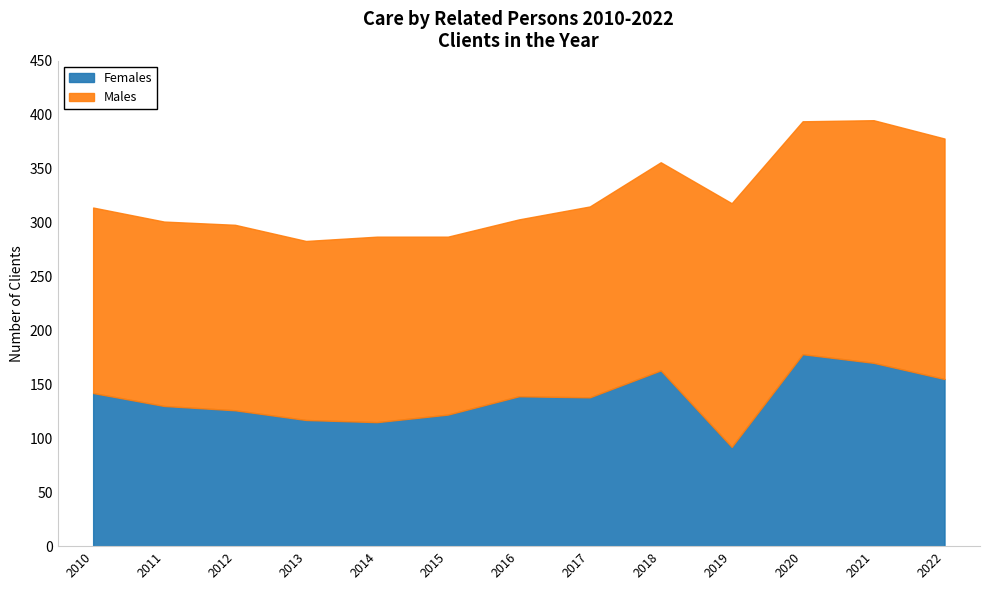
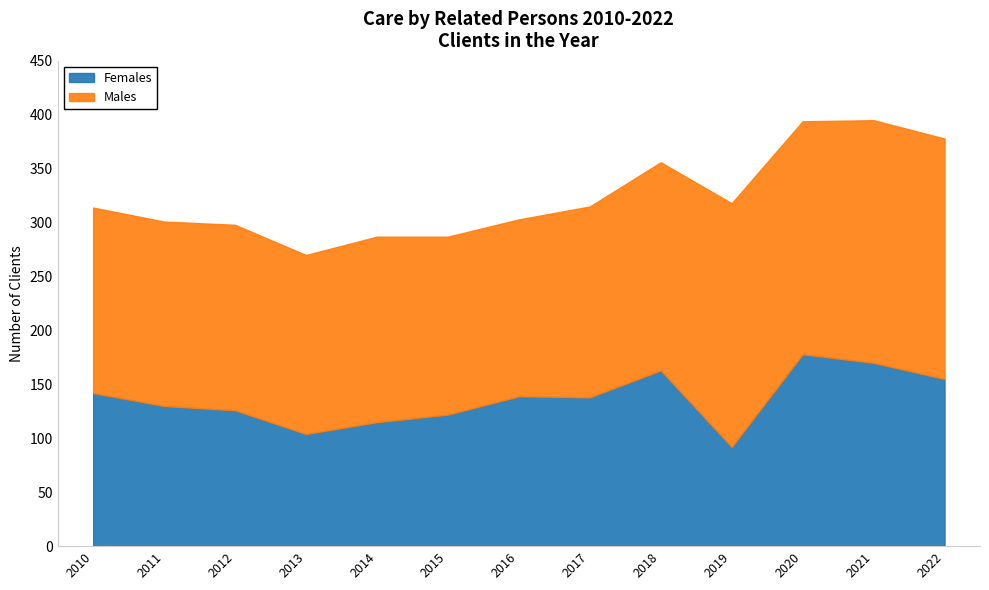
Females, 2013: 117 -> 104
